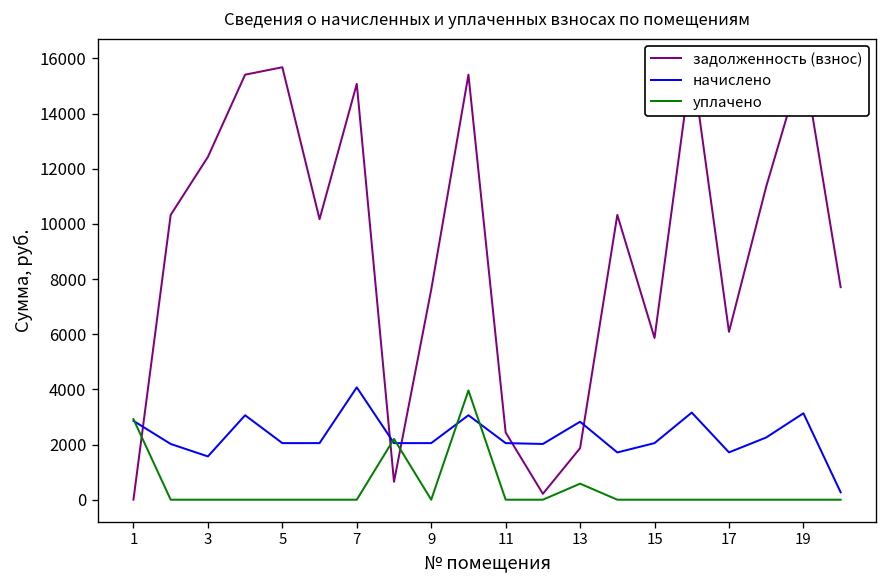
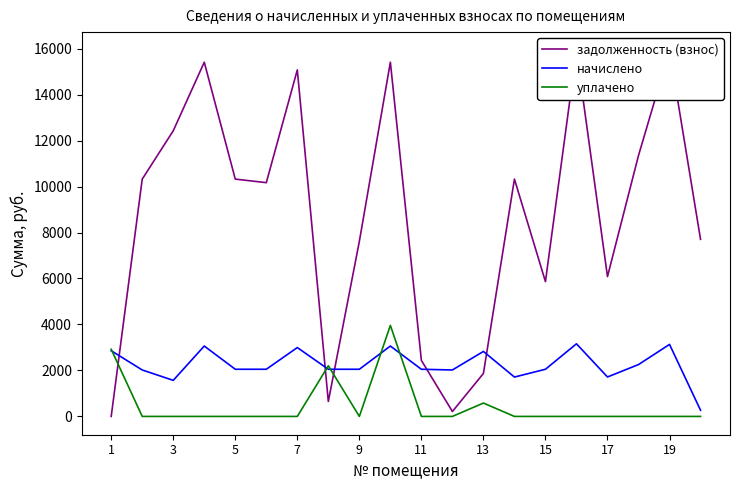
задолженность (взнос), 5: 15700 -> 10300
начислено, 7: 4100 -> 3000
